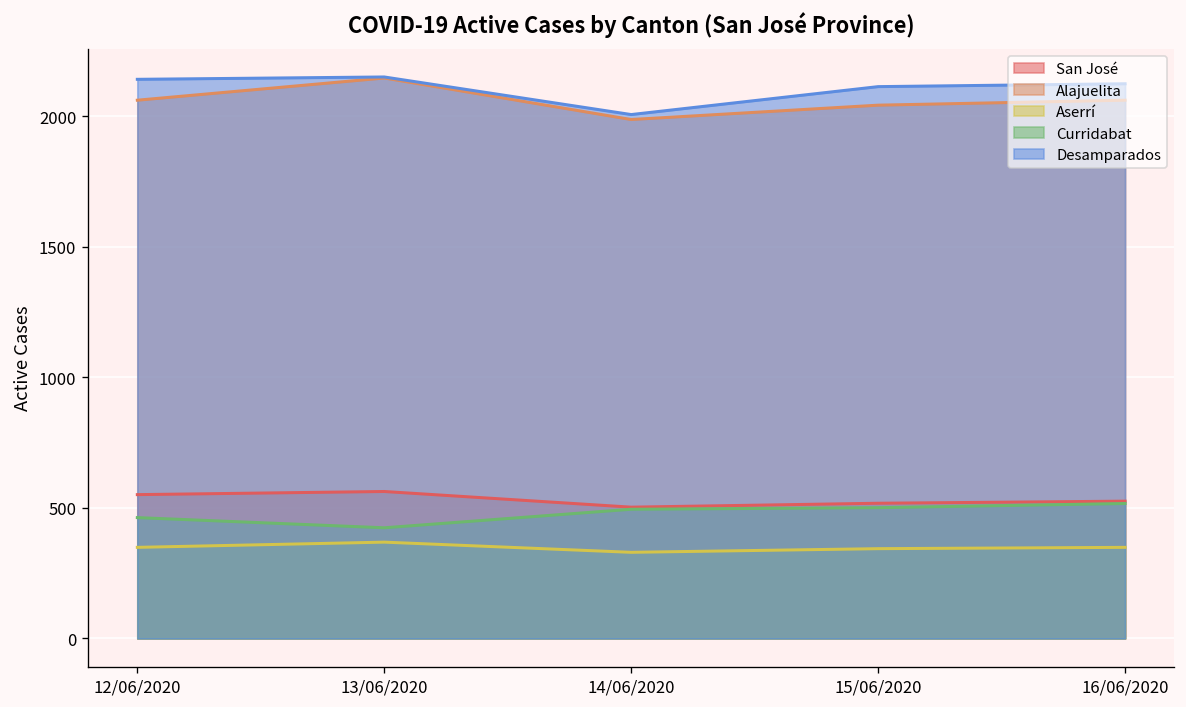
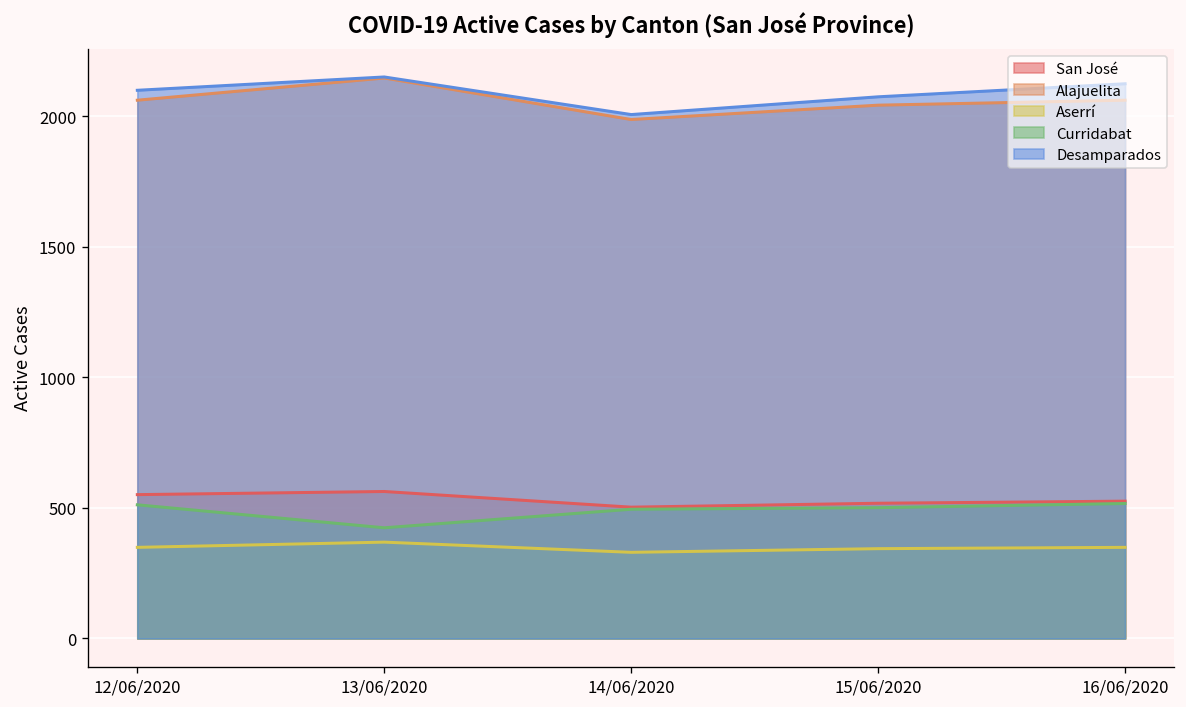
Curridabat, 12/06/2020: 460 -> 510
Desamparados, 12/06/2020: 2140 -> 2100
Desamparados, 15/06/2020: 2110 -> 2080
